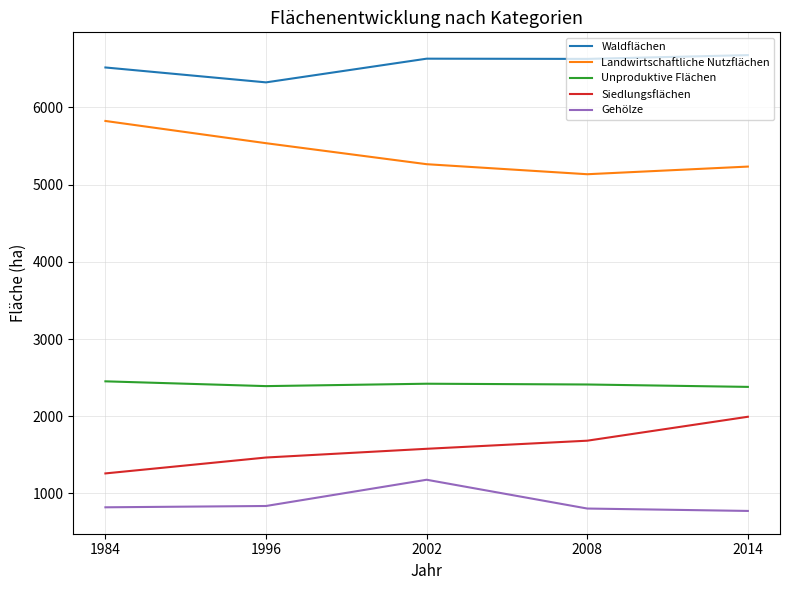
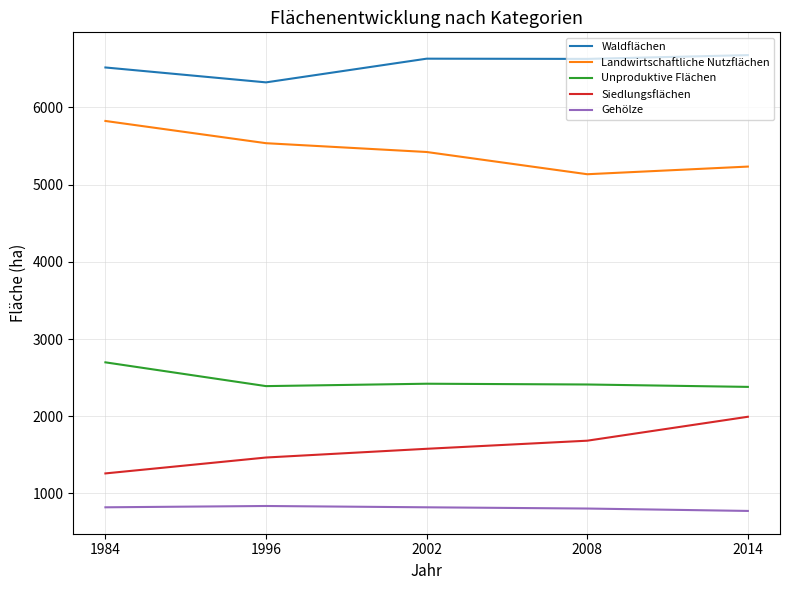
Unproduktive Flächen, 1984: 2500 -> 2700
Landwirtschaftliche Nutzflächen, 2002: 5300 -> 5400
Gehölze, 2002: 1200 -> 800
